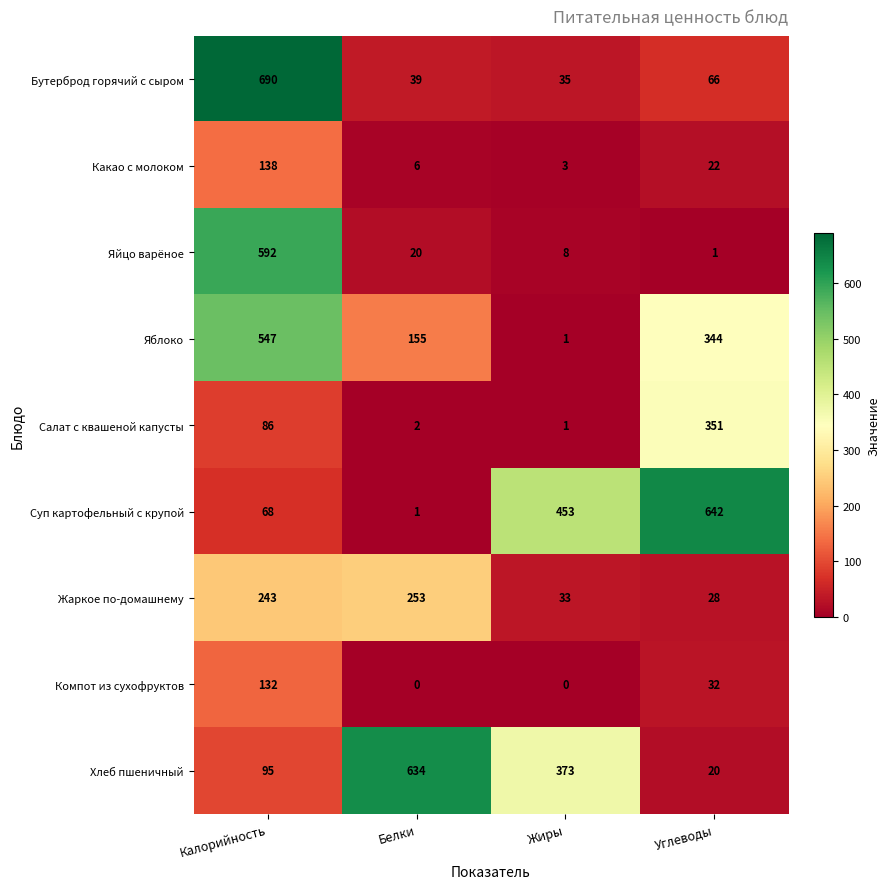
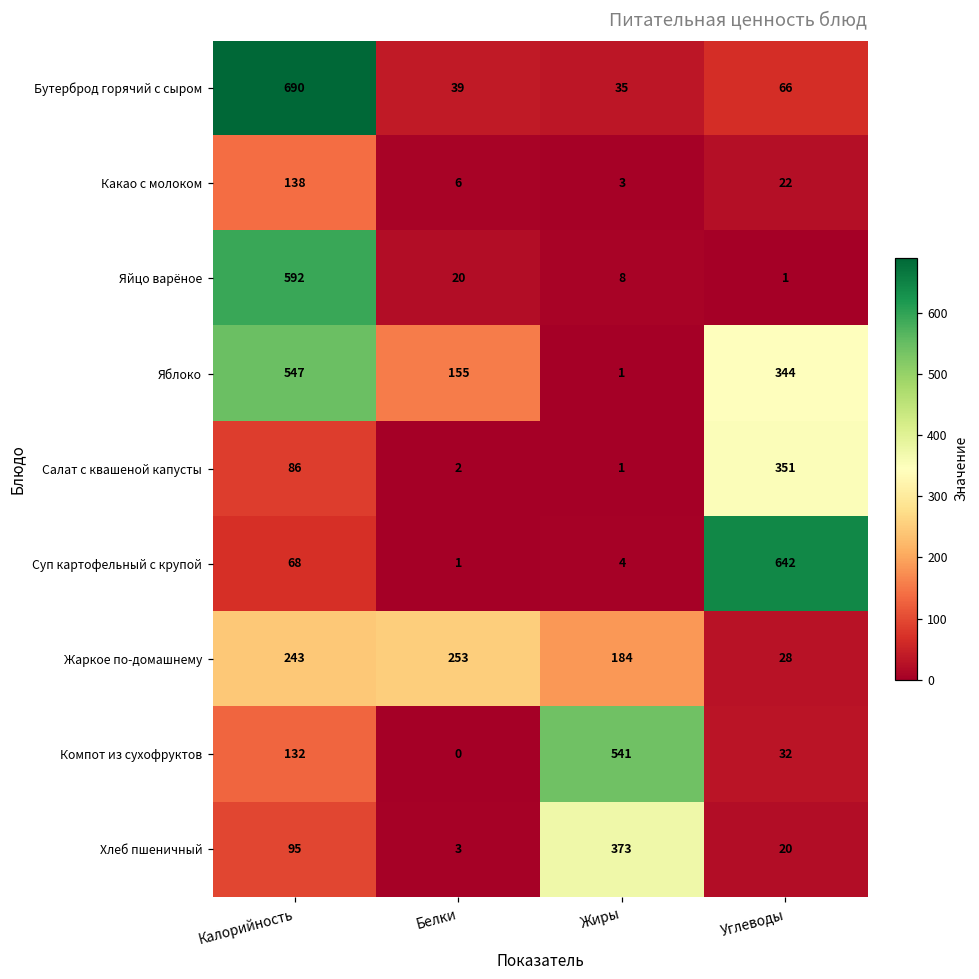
Суп картофельный с крупой, Жиры: 453 -> 4
Жаркое по-домашнему, Жиры: 33 -> 184
Компот из сухофруктов, Жиры: 0 -> 541
Хлеб пшеничный, Белки: 634 -> 3
